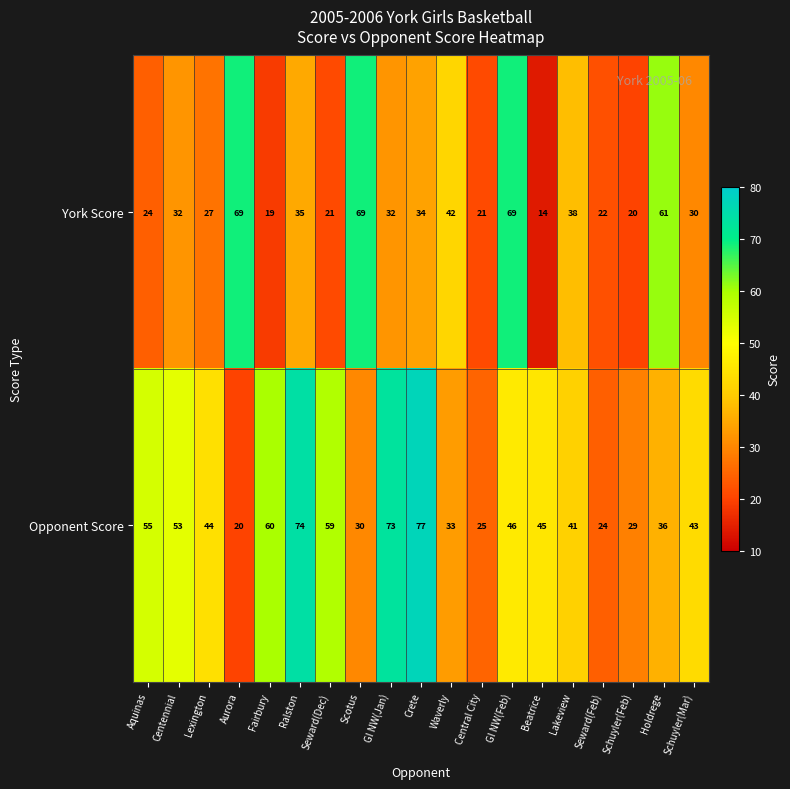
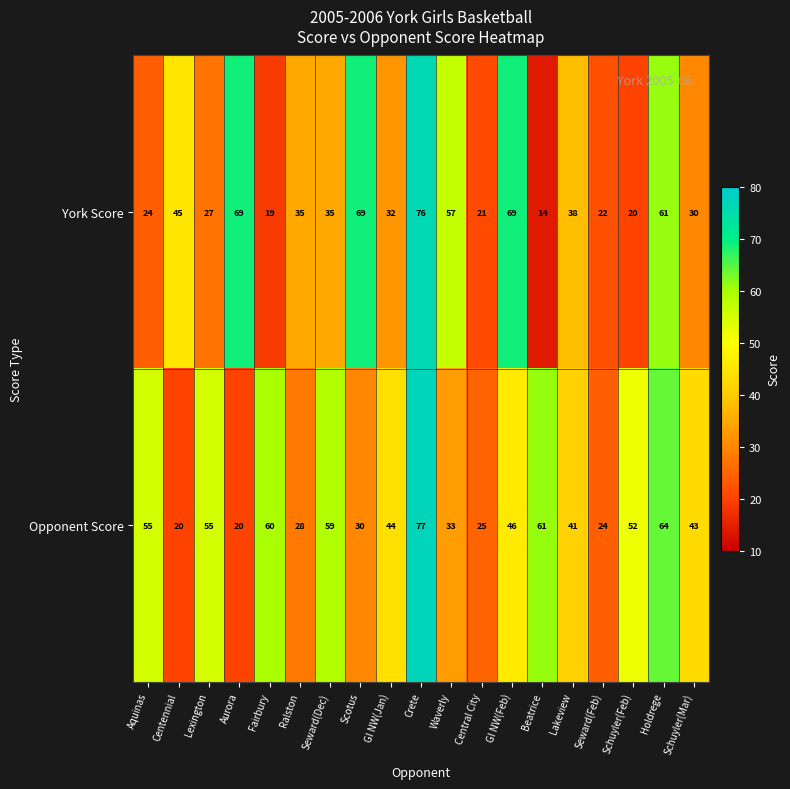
York Score, Centennial: 32 -> 45
York Score, Seward(Dec): 21 -> 35
York Score, Crete: 34 -> 76
York Score, Waverly: 42 -> 57
Opponent Score, Centennial: 53 -> 20
Opponent Score, Lexington: 44 -> 55
Opponent Score, Ralston: 74 -> 28
Opponent Score, GI NW(Jan): 73 -> 44
Opponent Score, Beatrice: 45 -> 61
Opponent Score, Schuyler(Feb): 29 -> 52
Opponent Score, Holdrege: 36 -> 64
